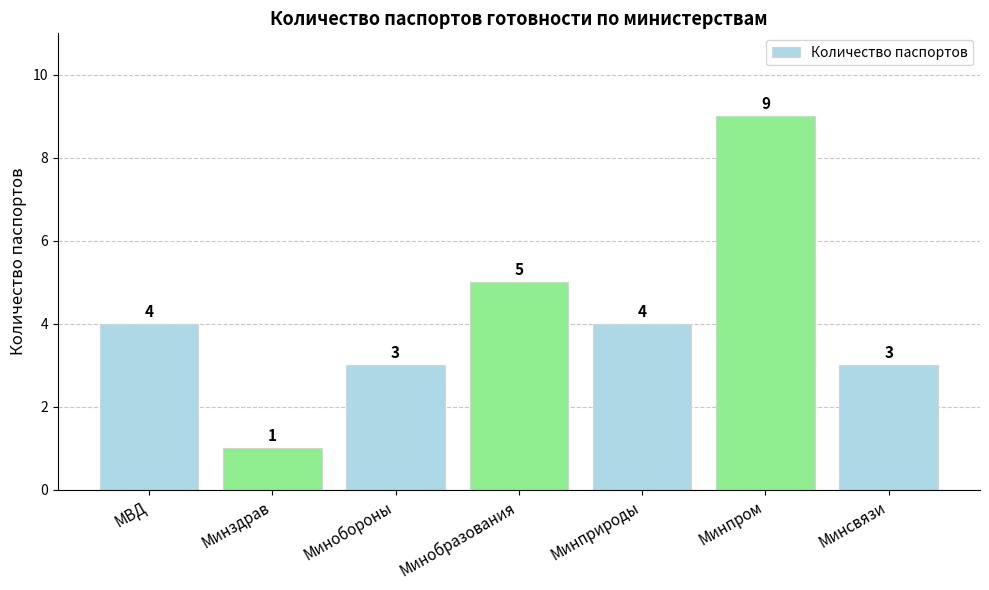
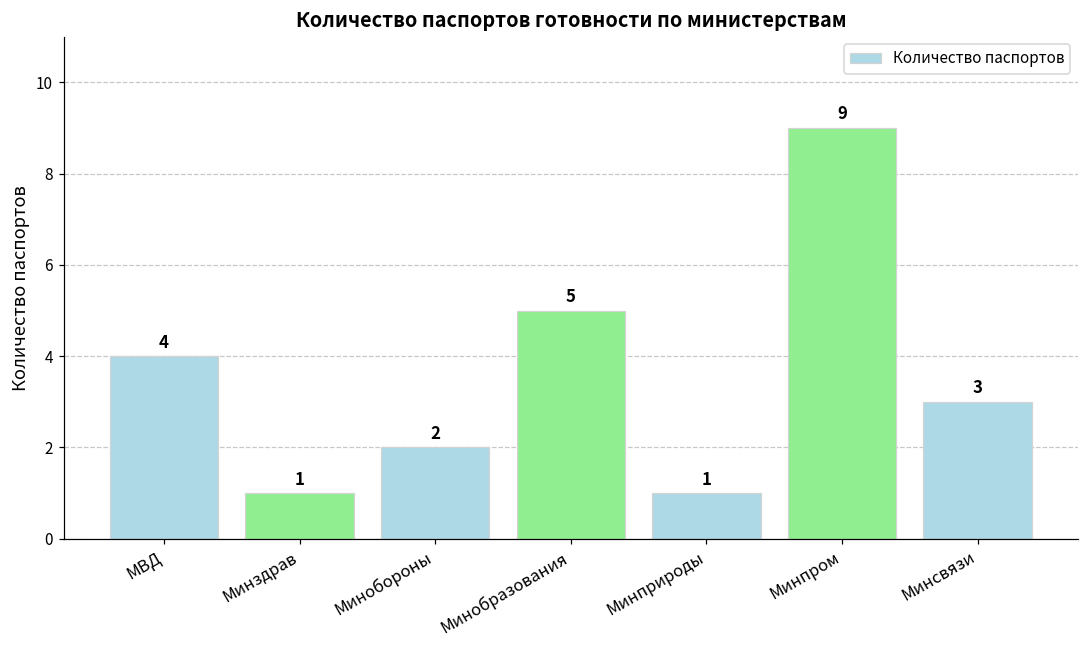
Минобороны: 3 -> 2
Минприроды: 4 -> 1
